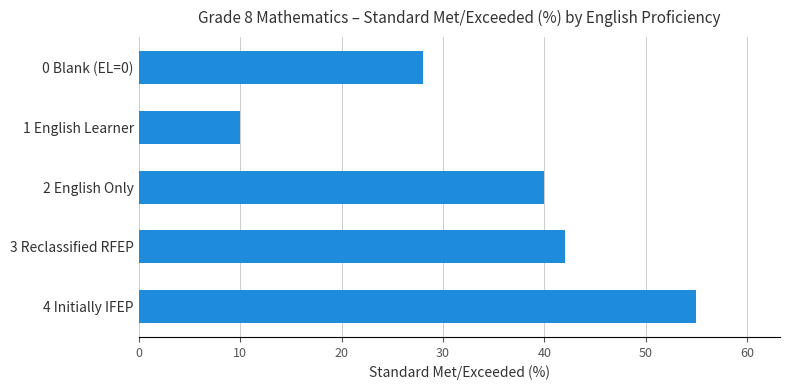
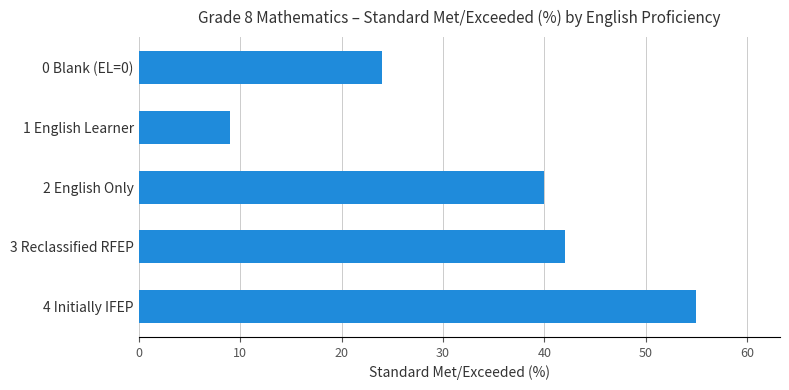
0 Blank (EL=0): 28 -> 24
1 English Learner: 10 -> 9
